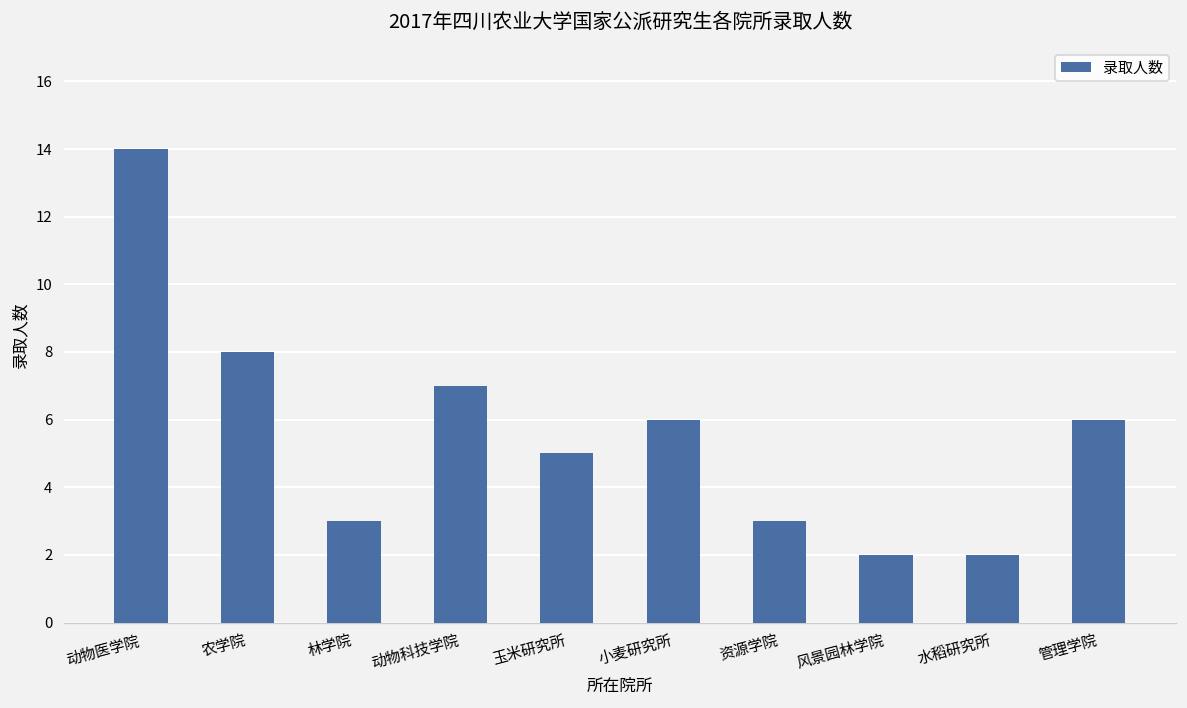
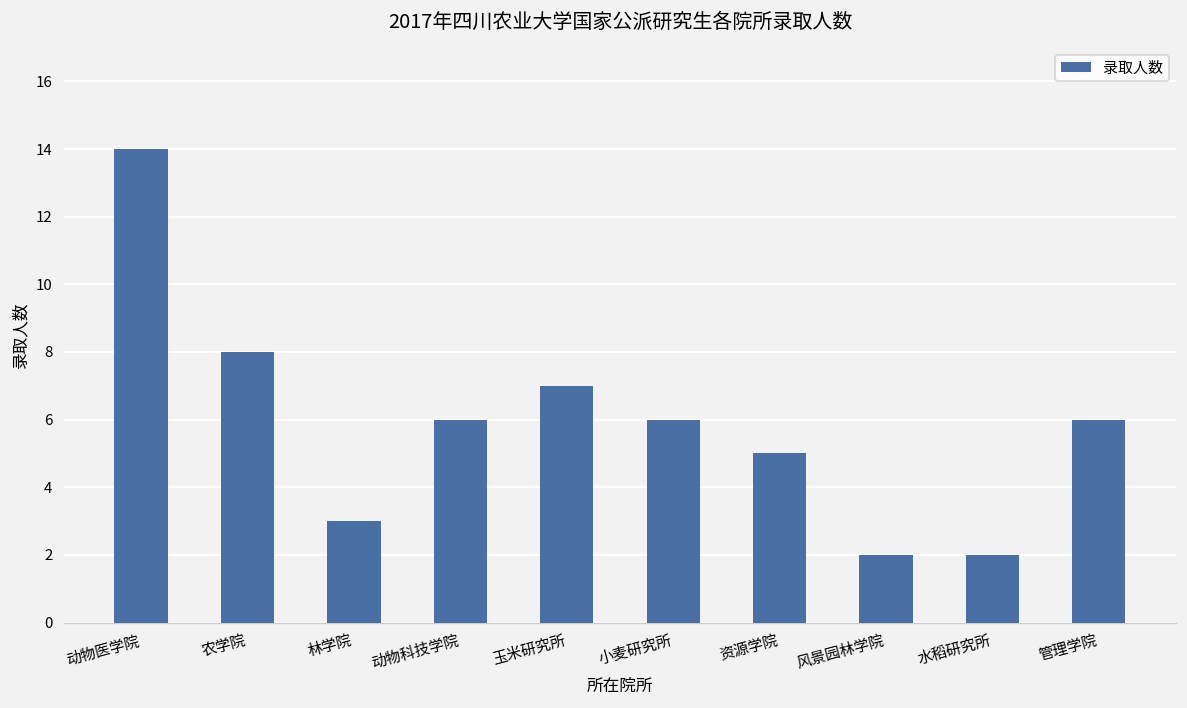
动物科技学院: 7 -> 6
玉米研究所: 5 -> 7
资源学院: 3 -> 5
